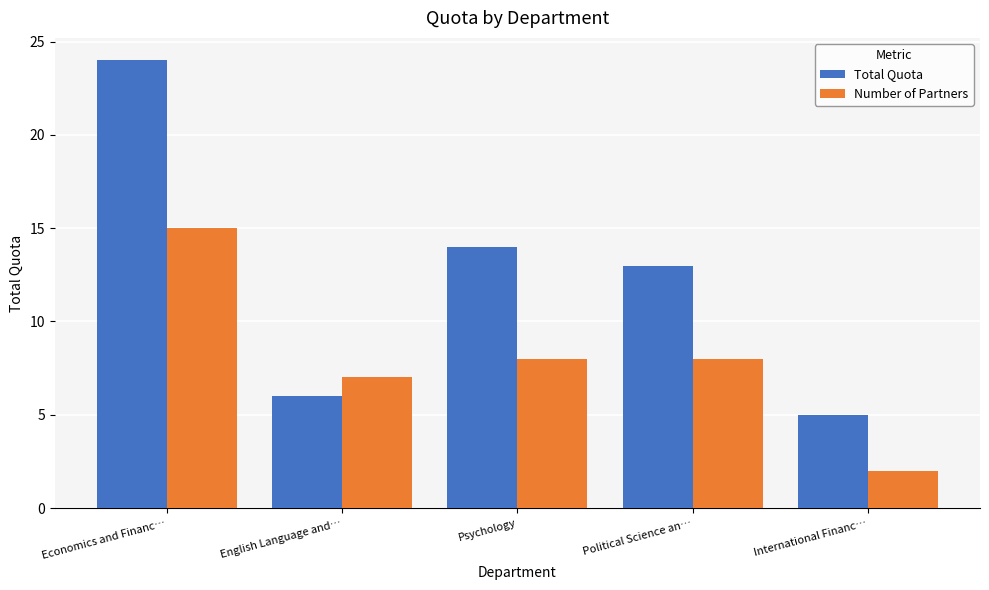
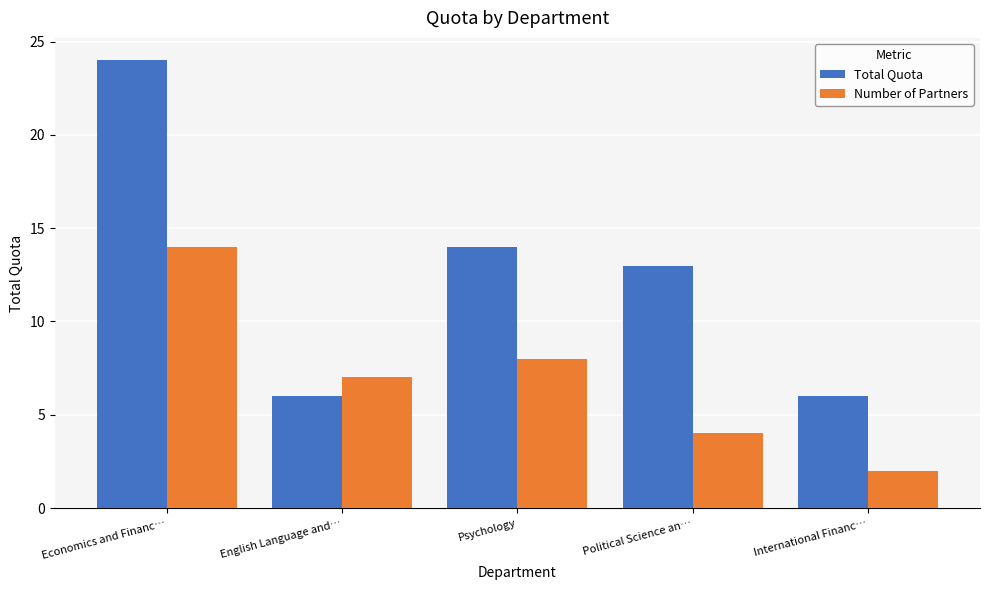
Number of Partners, Economics and Financ…: 15 -> 14
Number of Partners, Political Science an…: 8 -> 4
Total Quota, International Financ…: 5 -> 6
